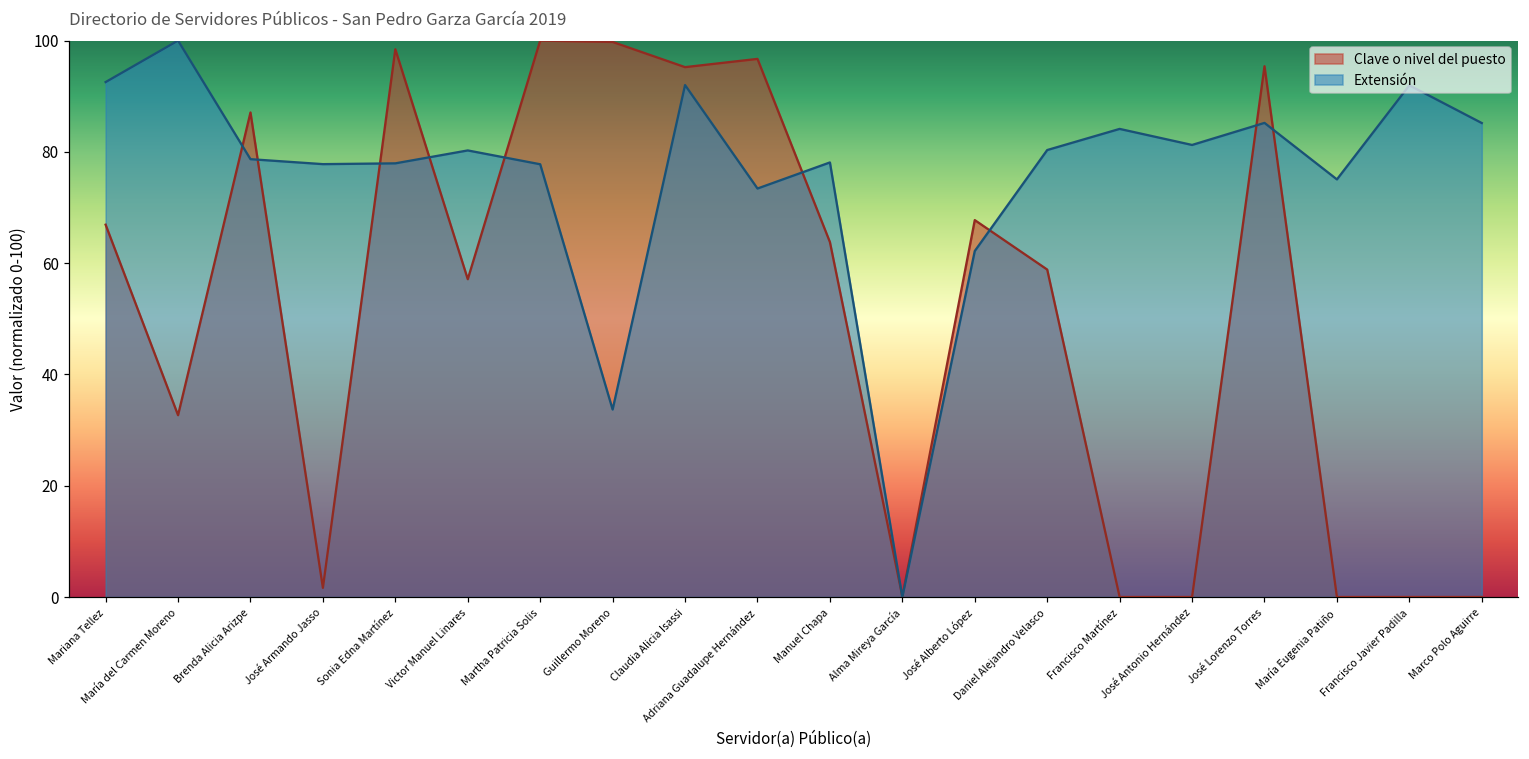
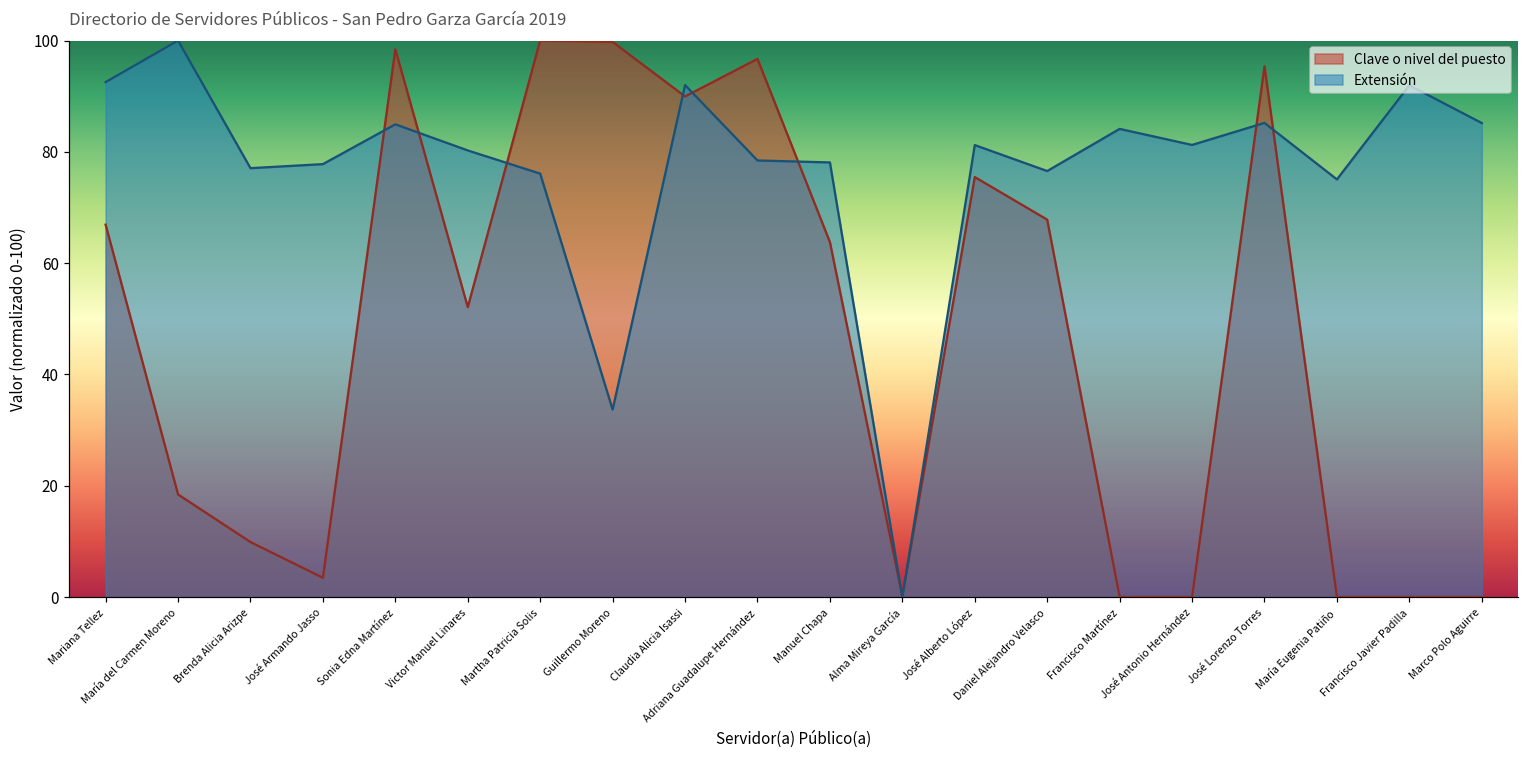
Clave o nivel del puesto, María del Carmen Moreno: 33 -> 18
Clave o nivel del puesto, Brenda Alicia Arizpe: 87 -> 10
Extensión, Brenda Alicia Arizpe: 79 -> 77
Clave o nivel del puesto, José Armando Jasso: 2 -> 3
Extensión, Sonia Edna Martínez: 78 -> 85
Clave o nivel del puesto, Victor Manuel Linares: 57 -> 52
Extensión, Martha Patricia Solis: 78 -> 76
Clave o nivel del puesto, Claudia Alicia Isassi: 95 -> 90
Extensión, Adriana Guadalupe Hernández: 73 -> 78
Clave o nivel del puesto, José Alberto López: 68 -> 75
Extensión, José Alberto López: 62 -> 81
Clave o nivel del puesto, Daniel Alejandro Velasco: 59 -> 68
Extensión, Daniel Alejandro Velasco: 80 -> 77
